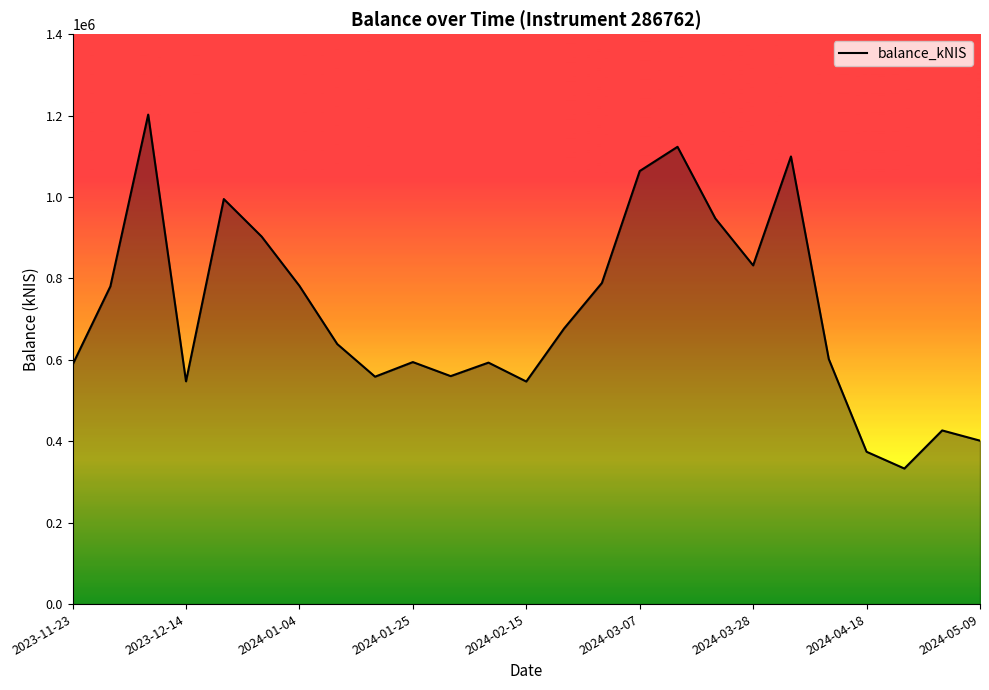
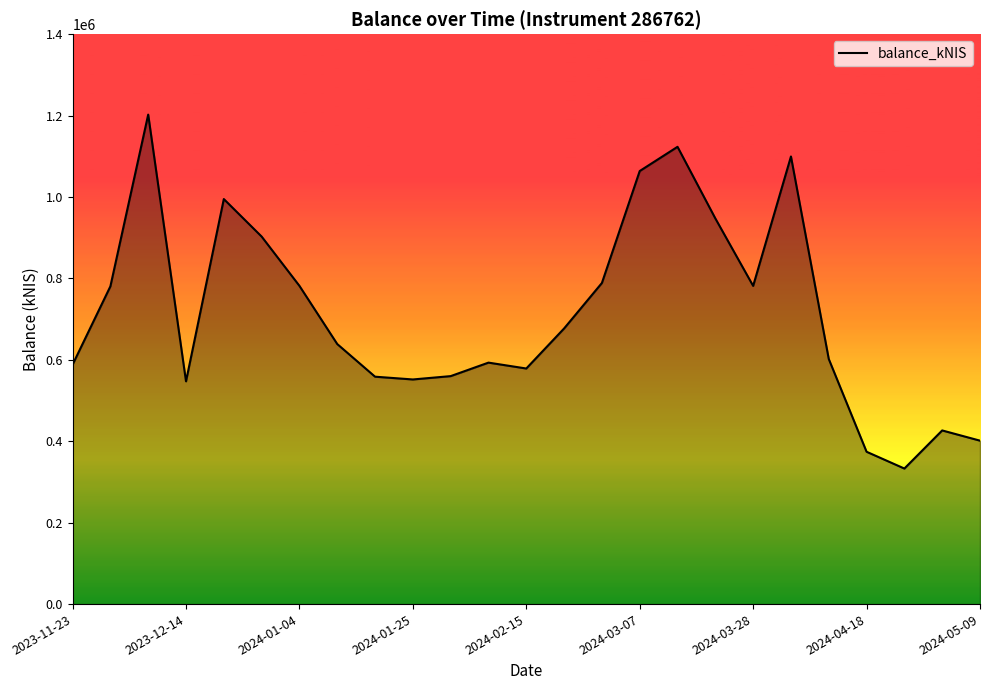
2024-01-25: 590000 -> 550000
2024-02-15: 550000 -> 580000
2024-03-28: 830000 -> 780000
